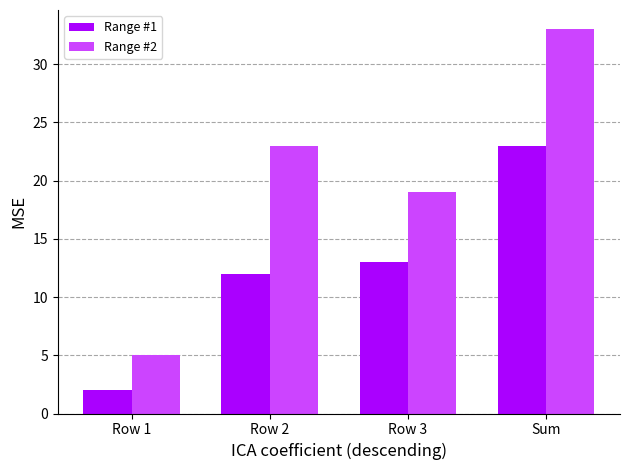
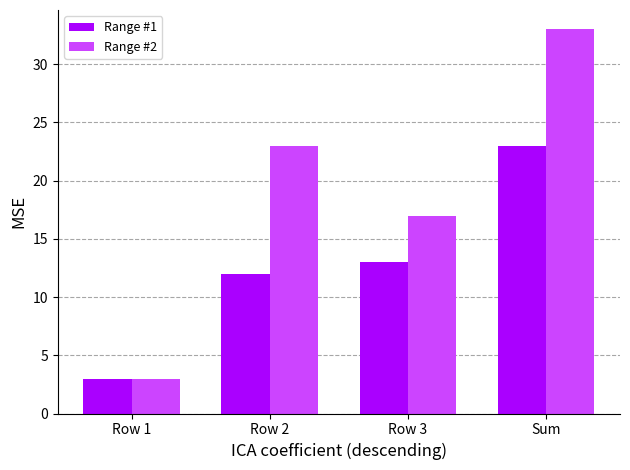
Range #1, Row 1: 2 -> 3
Range #2, Row 1: 5 -> 3
Range #2, Row 3: 19 -> 17
